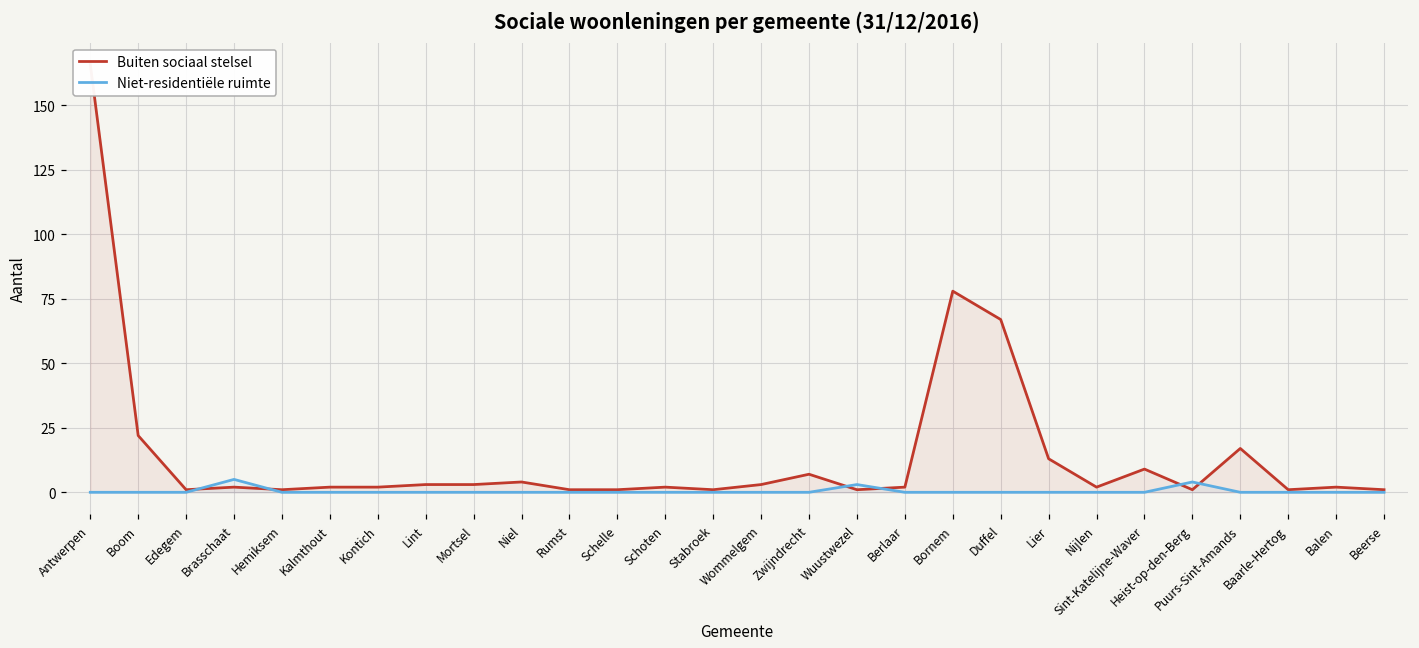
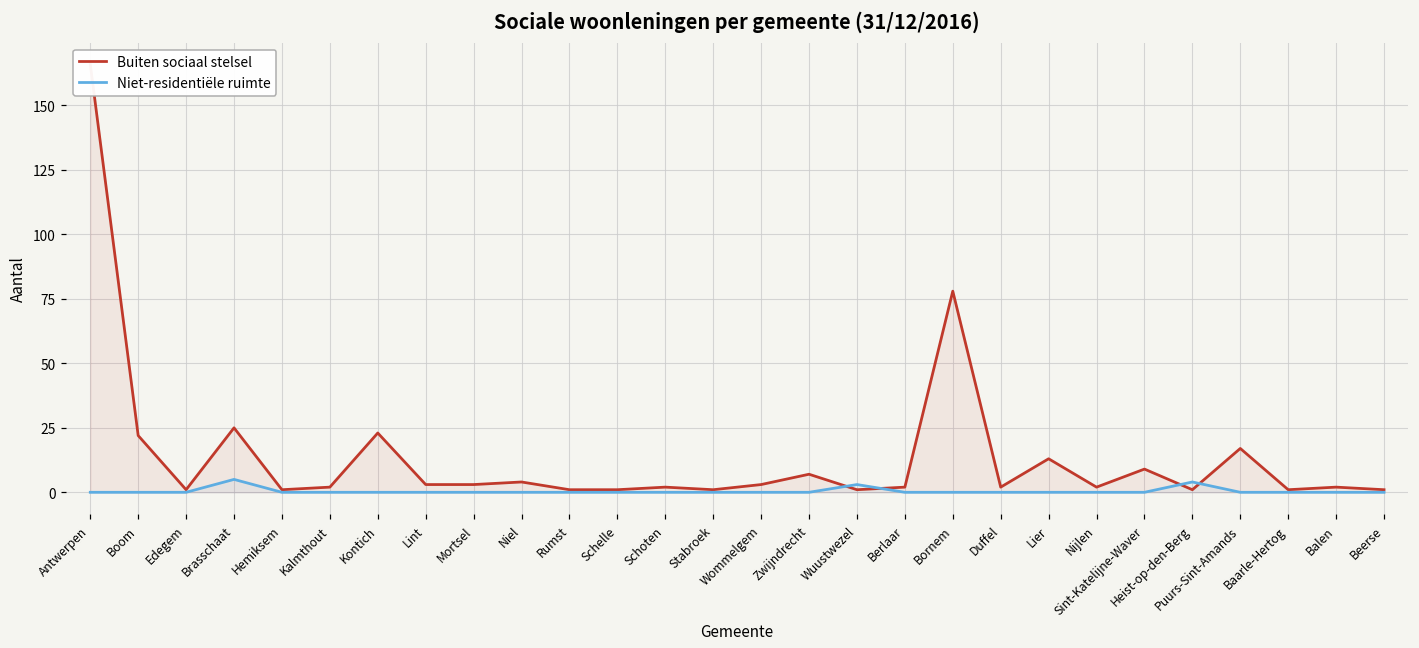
Buiten sociaal stelsel, Brasschaat: 2 -> 25
Buiten sociaal stelsel, Kontich: 2 -> 23
Buiten sociaal stelsel, Duffel: 67 -> 2
